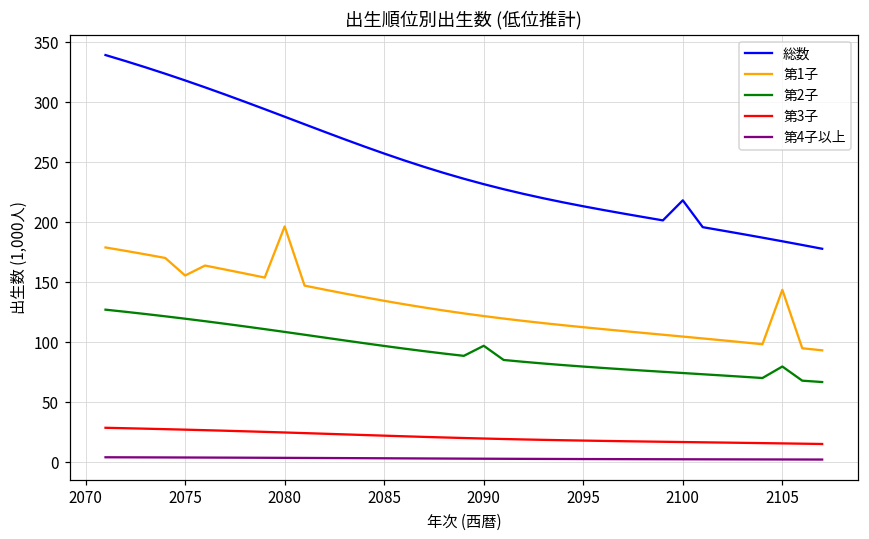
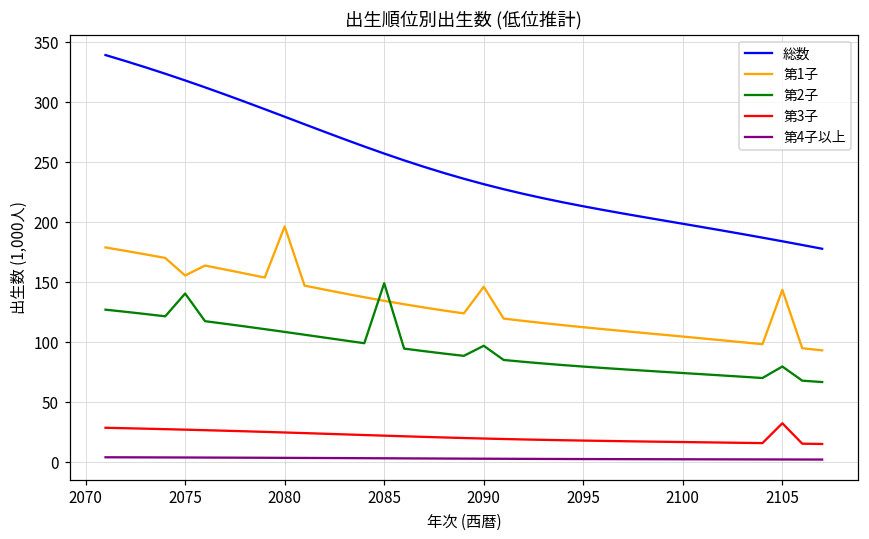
第2子, 2075: 120 -> 141
第2子, 2085: 97 -> 149
第1子, 2090: 122 -> 146
総数, 2100: 218 -> 199
第3子, 2105: 16 -> 33
